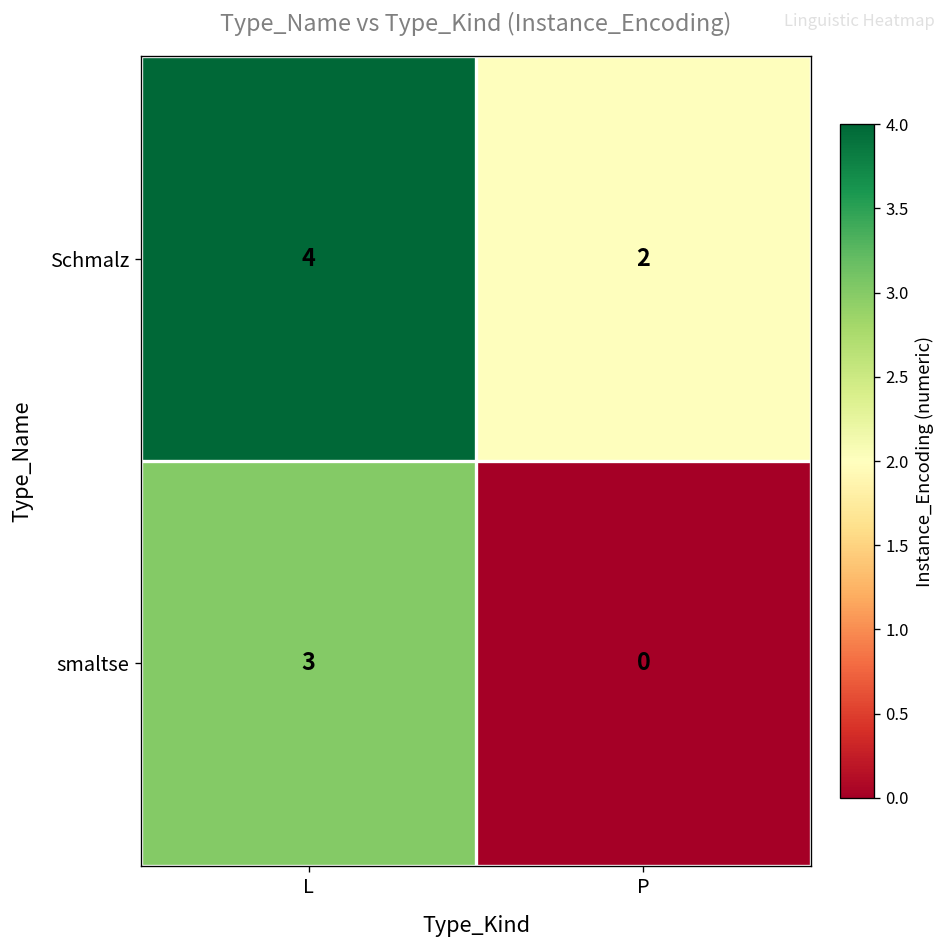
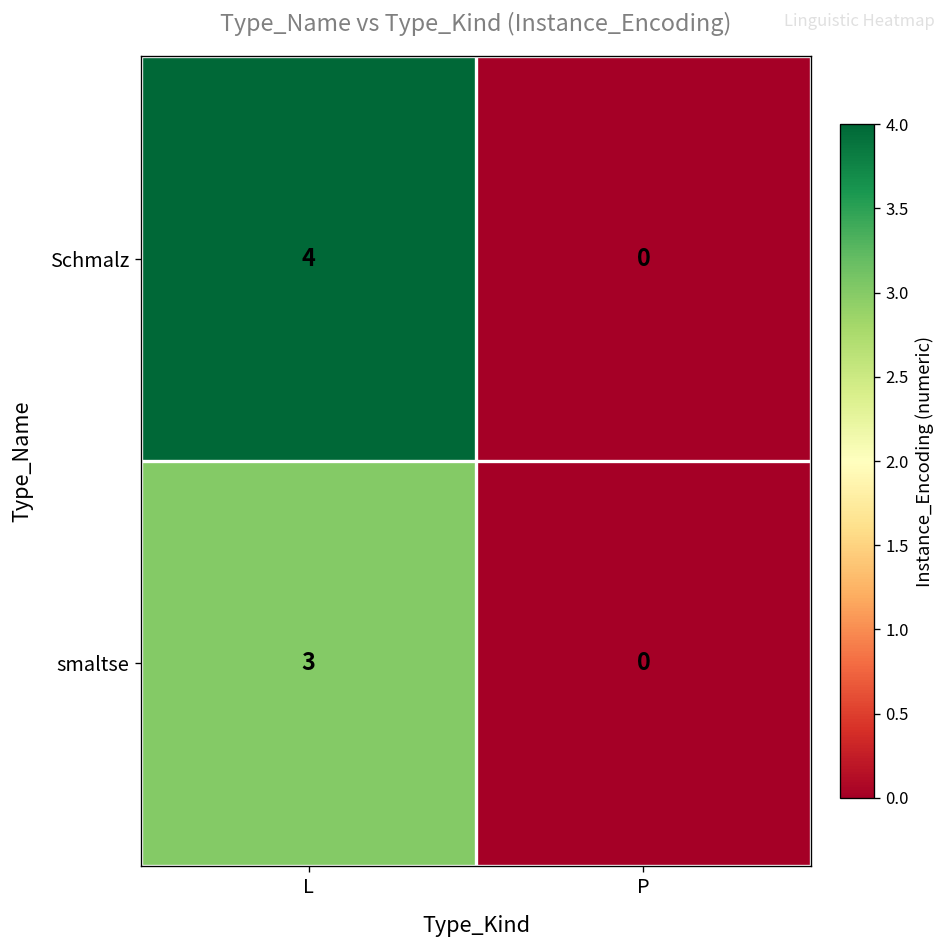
Schmalz, P: 2 -> 0
